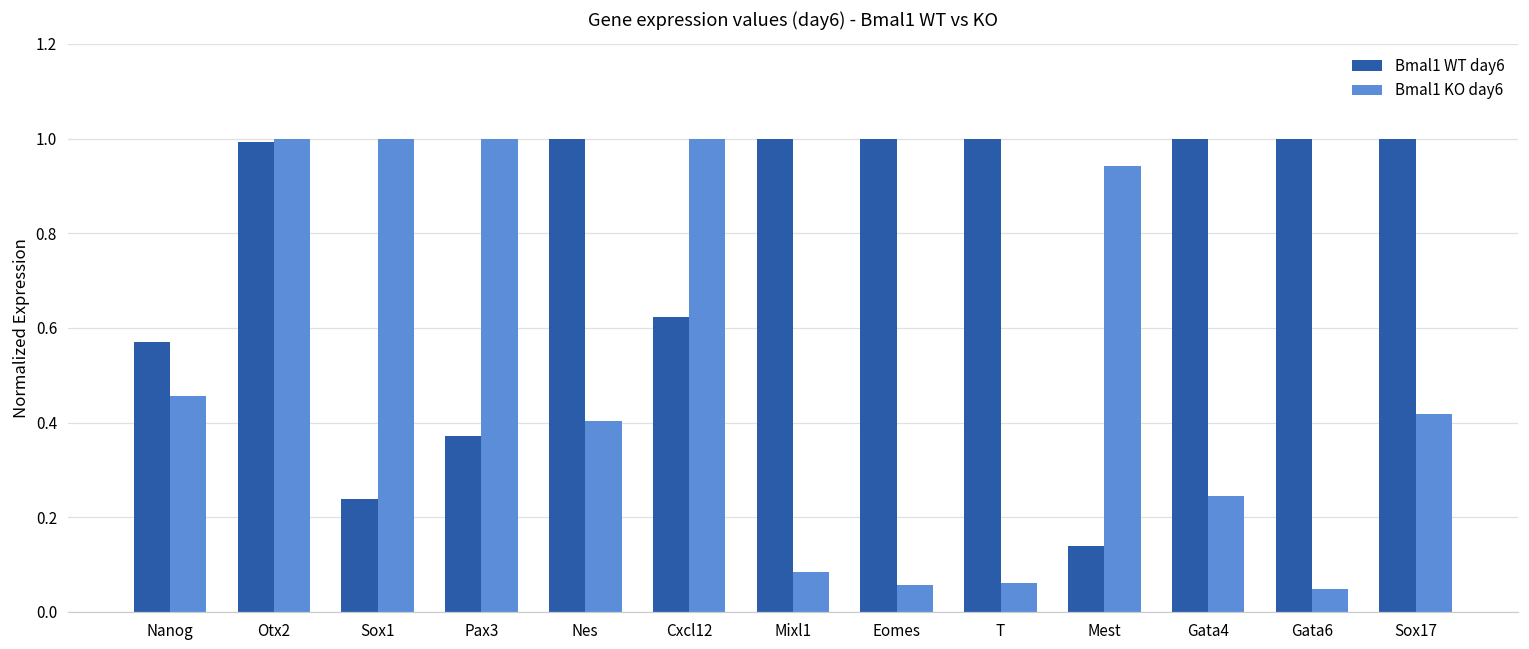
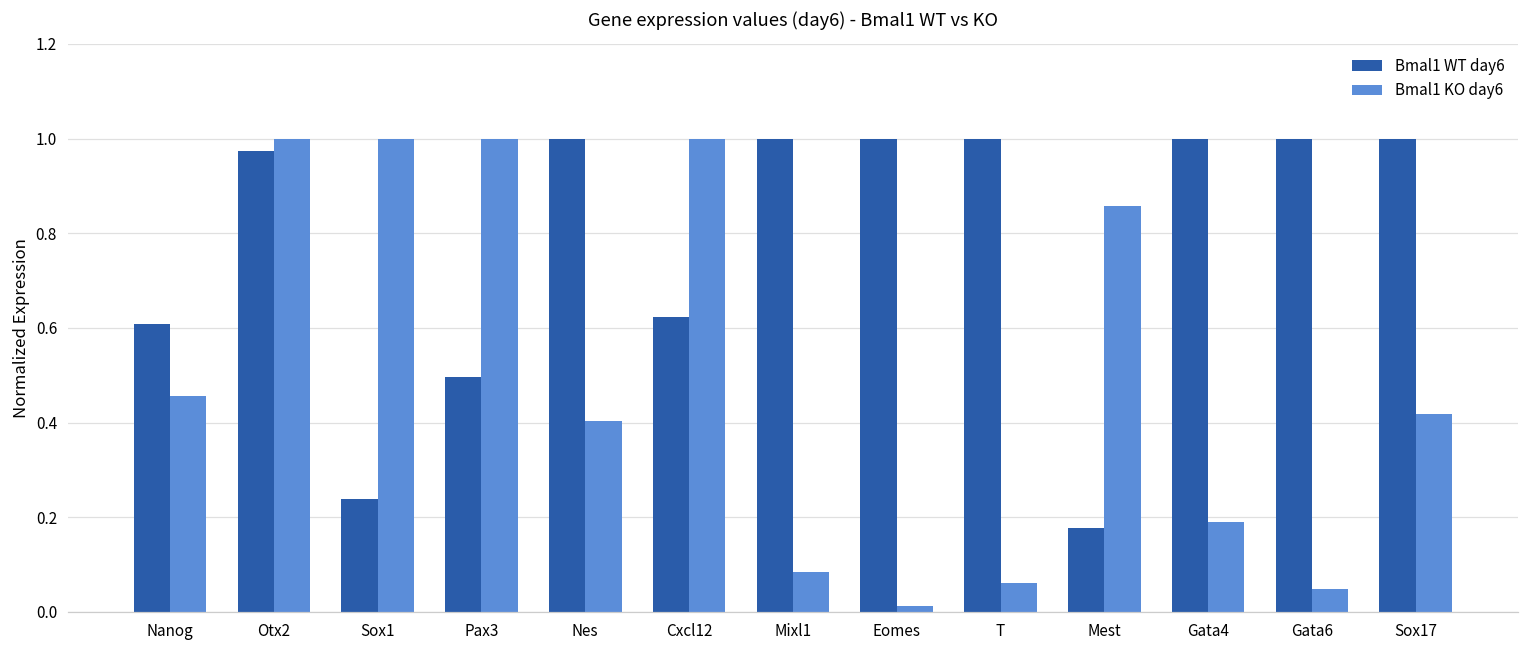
Bmal1 WT day6, Nanog: 0.57 -> 0.61
Bmal1 WT day6, Otx2: 0.99 -> 0.97
Bmal1 WT day6, Pax3: 0.37 -> 0.50
Bmal1 KO day6, Eomes: 0.06 -> 0.01
Bmal1 WT day6, Mest: 0.14 -> 0.18
Bmal1 KO day6, Mest: 0.94 -> 0.86
Bmal1 KO day6, Gata4: 0.24 -> 0.19
